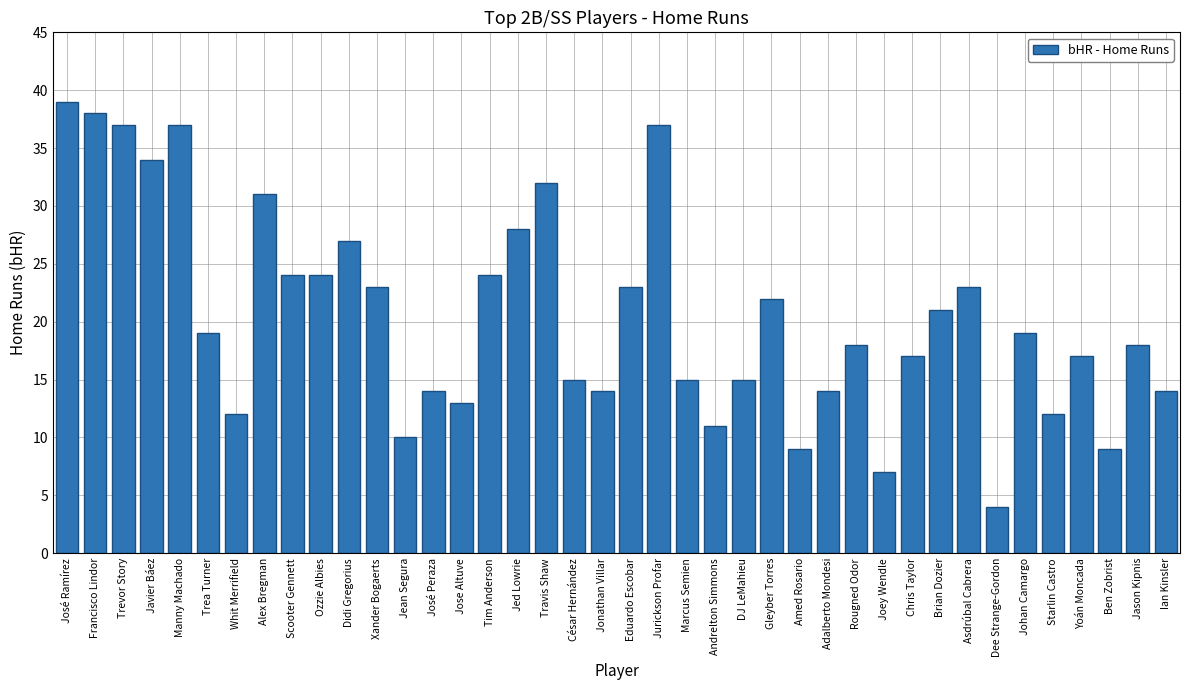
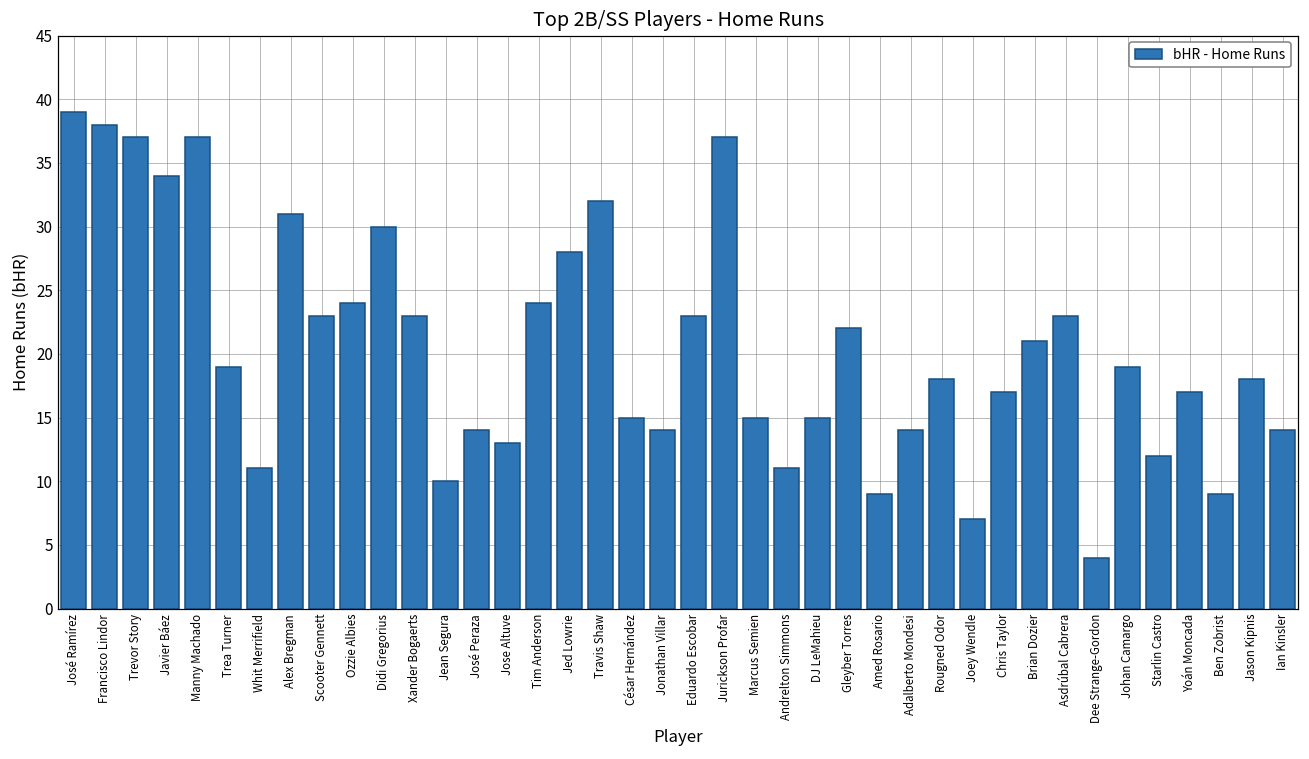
Whit Merrifield: 12 -> 11
Scooter Gennett: 24 -> 23
Didi Gregorius: 27 -> 30
